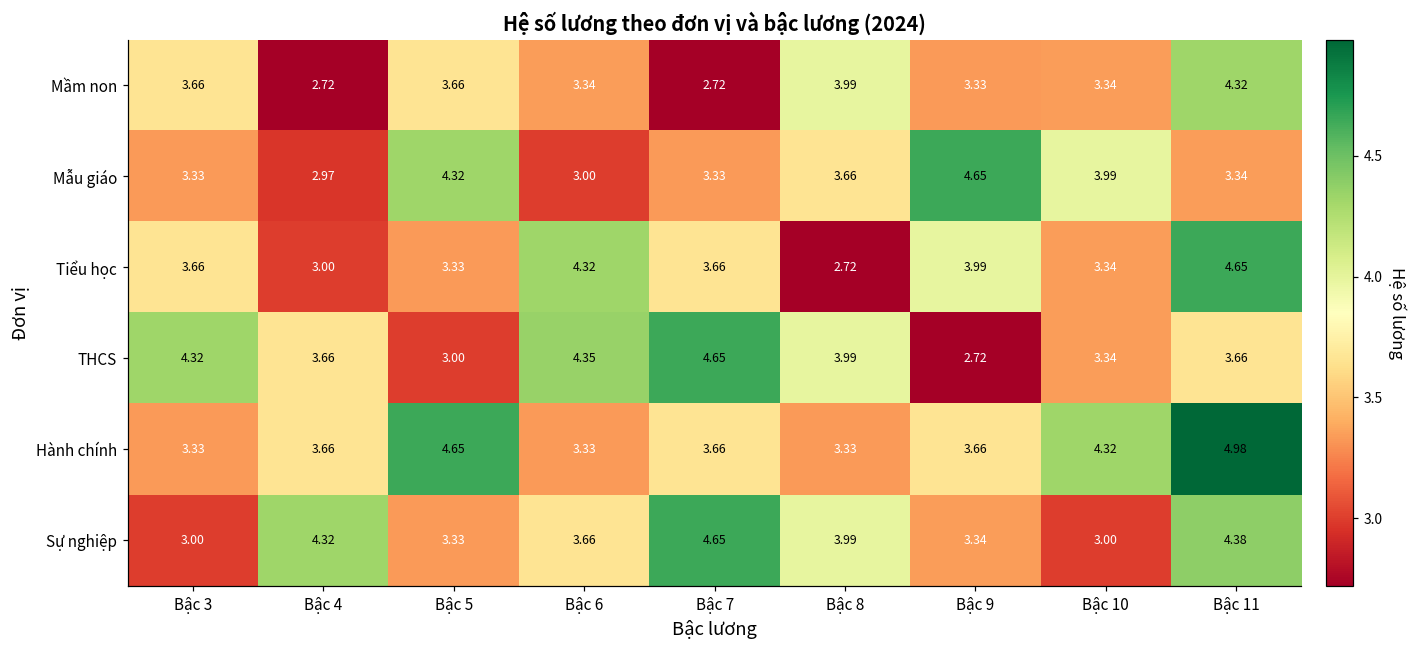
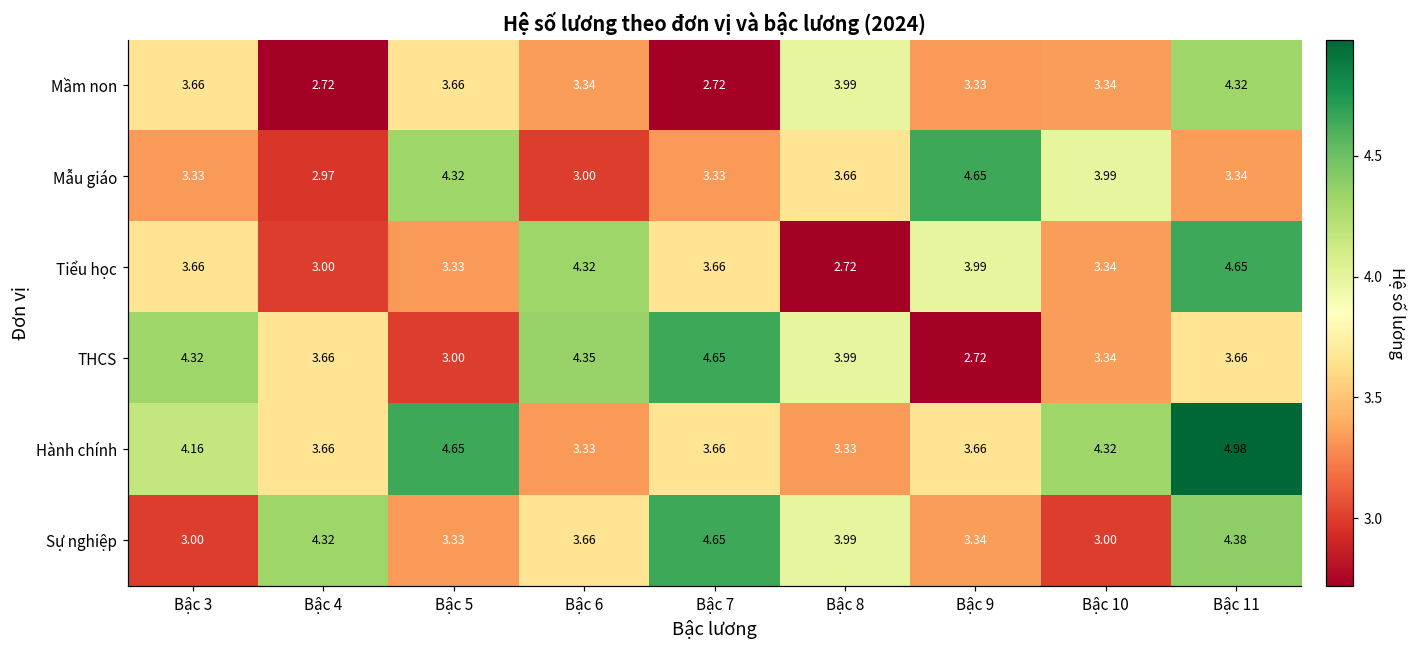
Hành chính, Bậc 3: 3.33 -> 4.16
